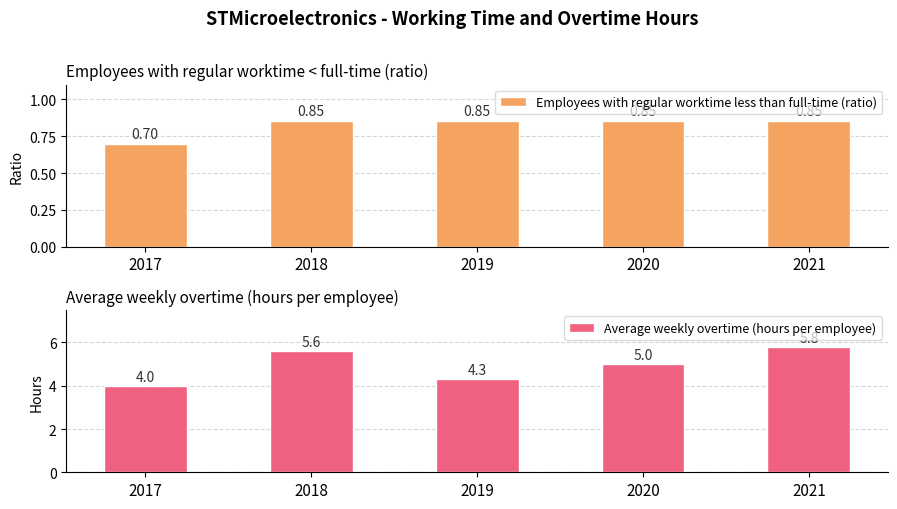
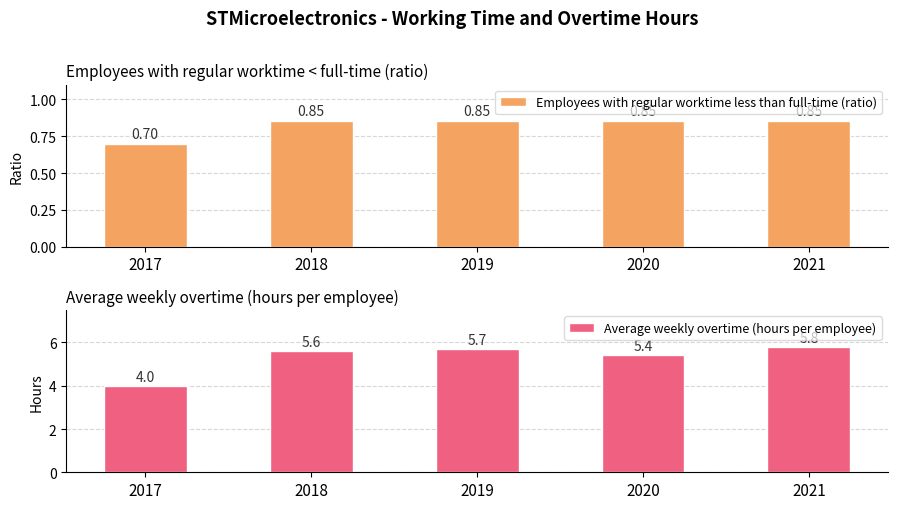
Average weekly overtime (hours per employee), 2019: 4.3 -> 5.7
Average weekly overtime (hours per employee), 2020: 5.0 -> 5.4
